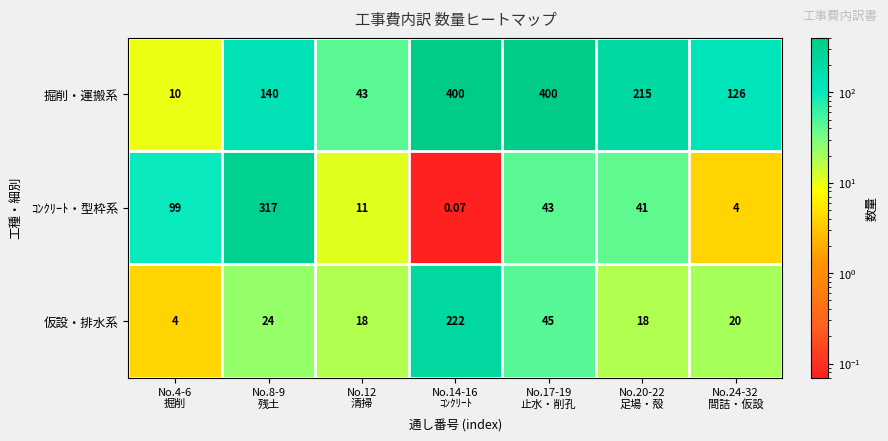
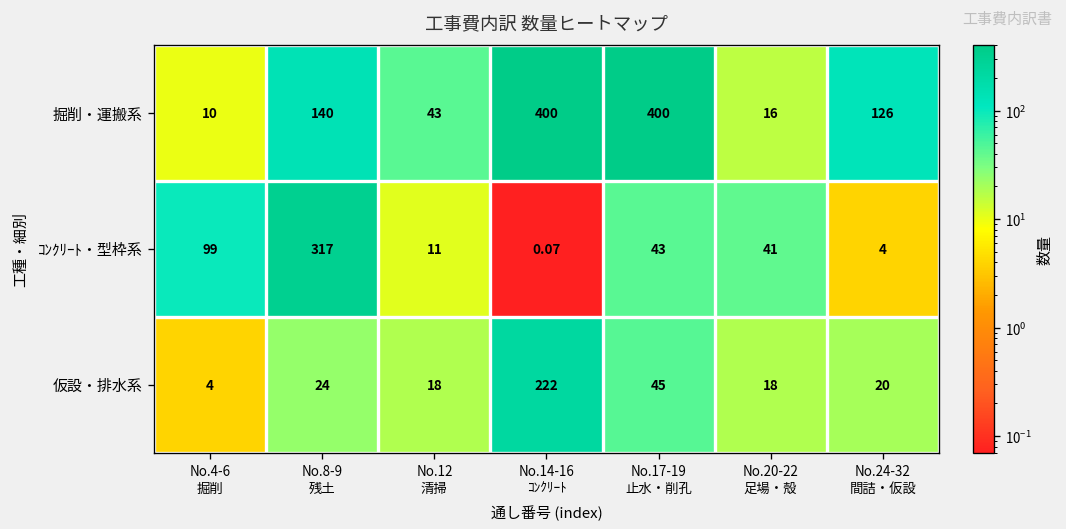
掘削・運搬系, No.20-22 足場・殻: 215 -> 16
